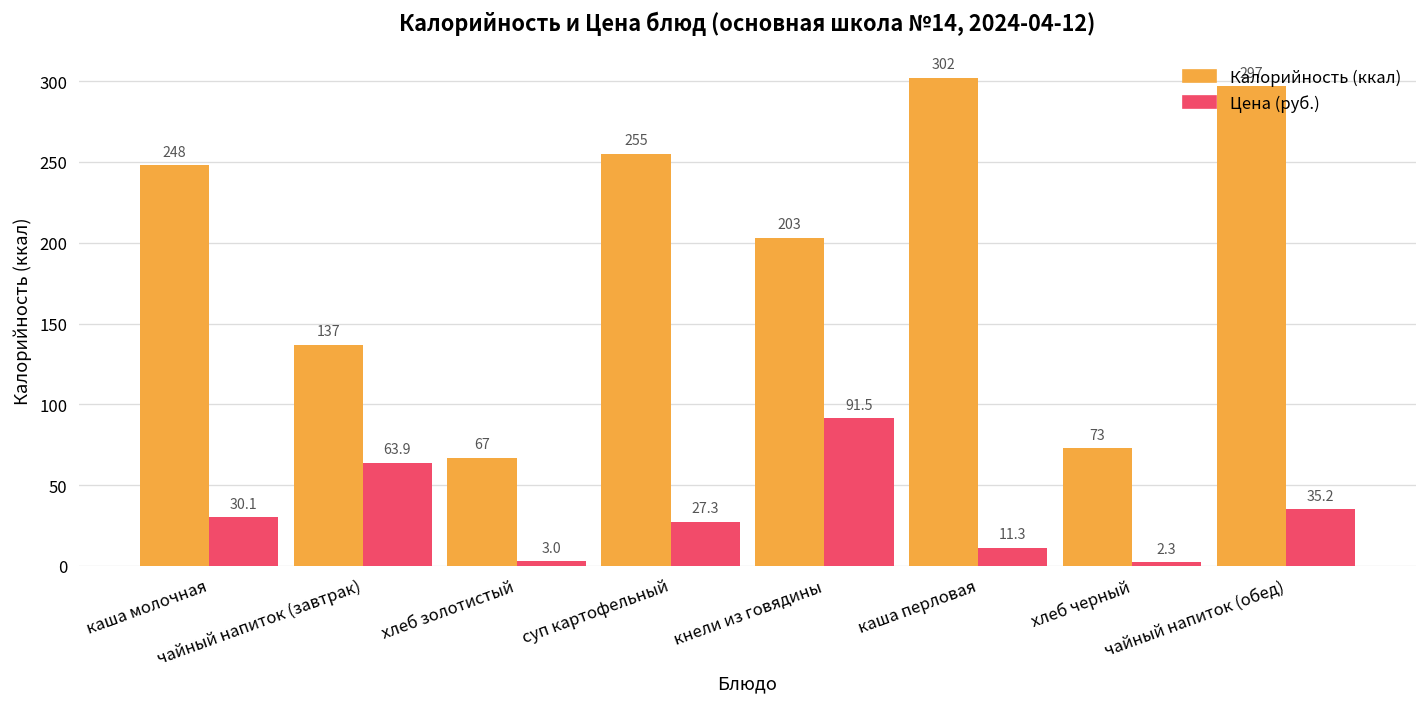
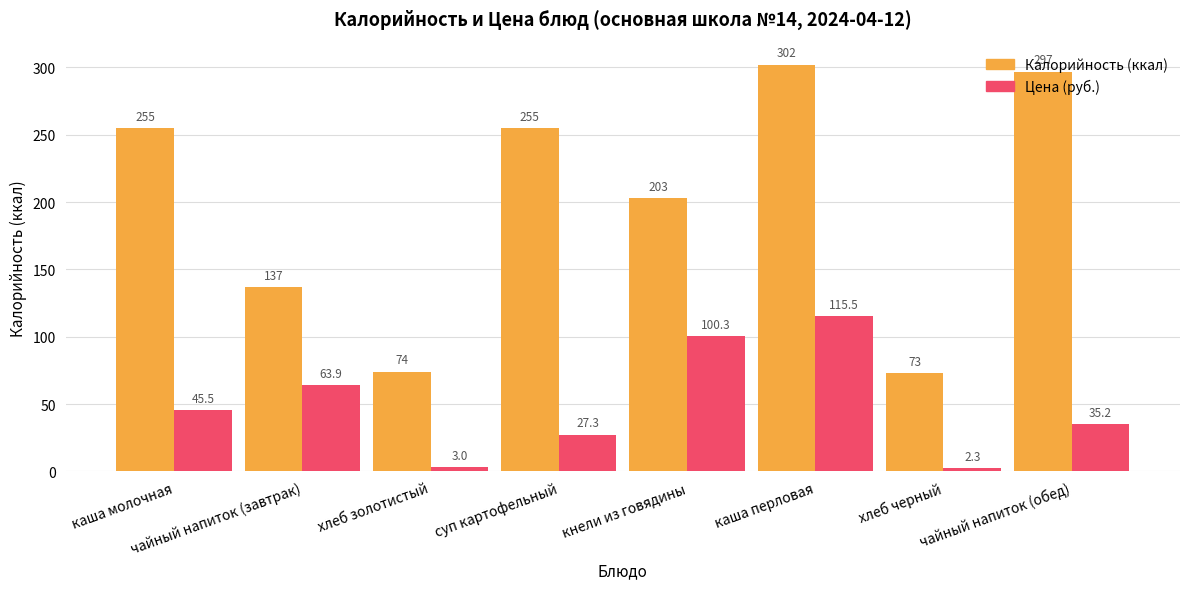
Калорийность (ккал), каша молочная: 248 -> 255
Цена (руб.), каша молочная: 30.1 -> 45.5
Калорийность (ккал), хлеб золотистый: 67 -> 74
Цена (руб.), кнели из говядины: 91.5 -> 100.3
Цена (руб.), каша перловая: 11.3 -> 115.5
